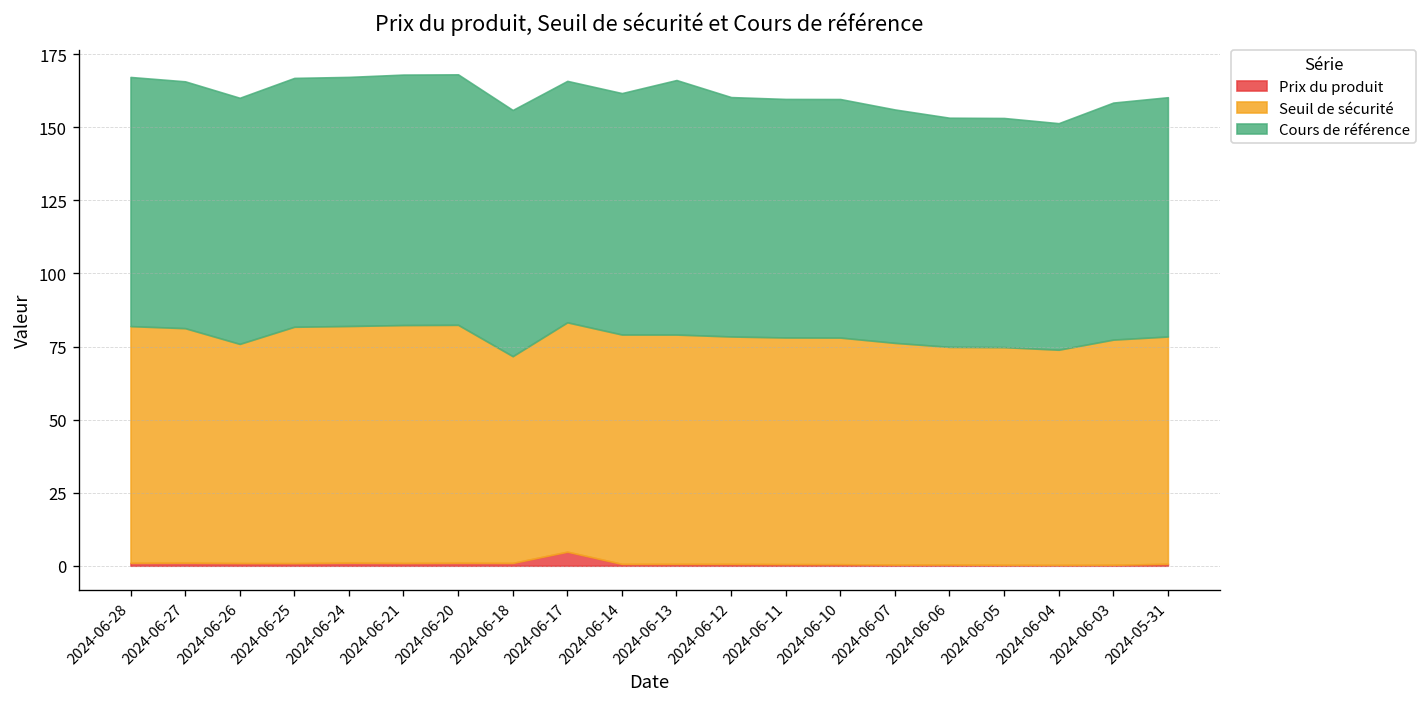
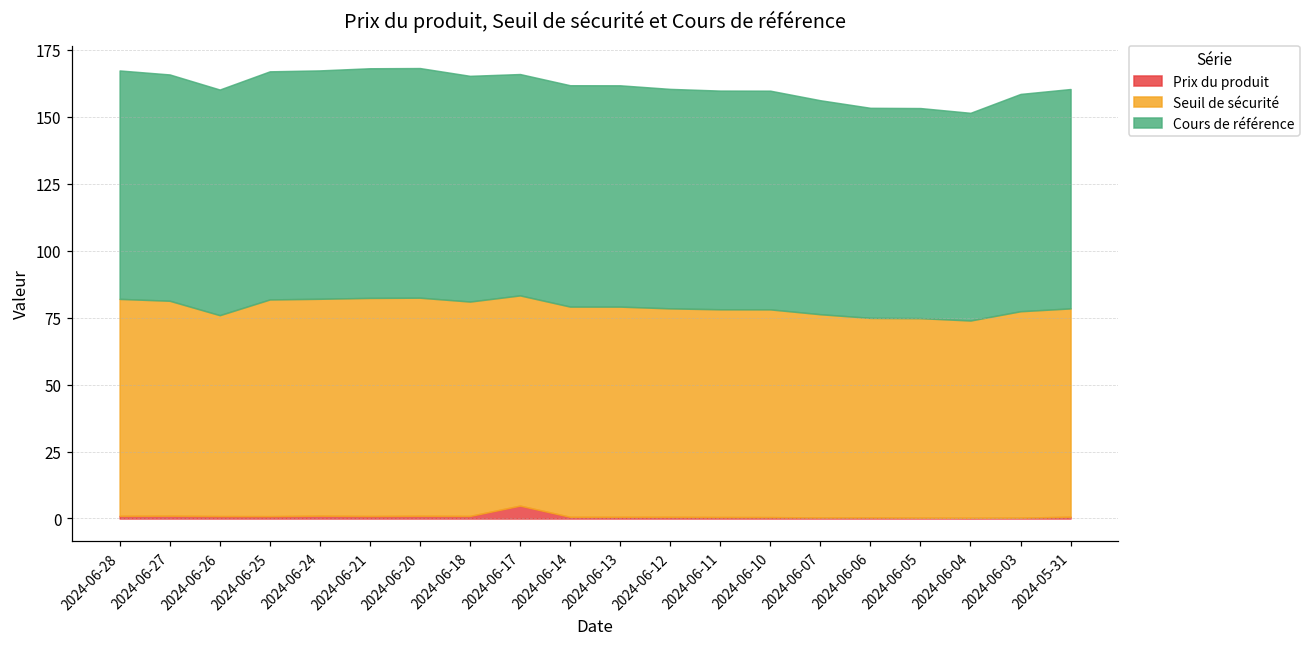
Seuil de sécurité, 2024-06-18: 71 -> 80
Cours de référence, 2024-06-13: 87 -> 83
